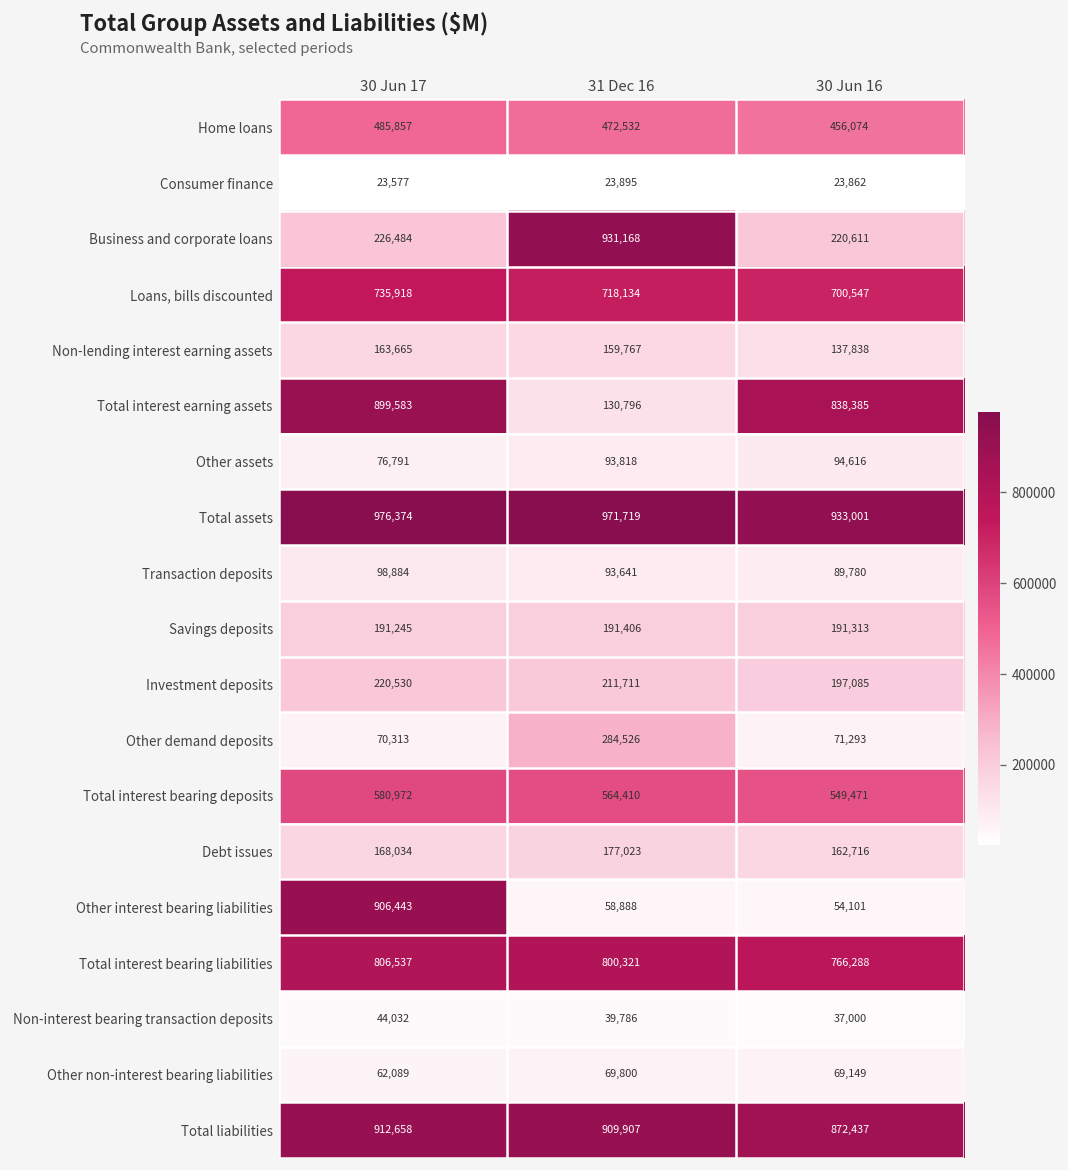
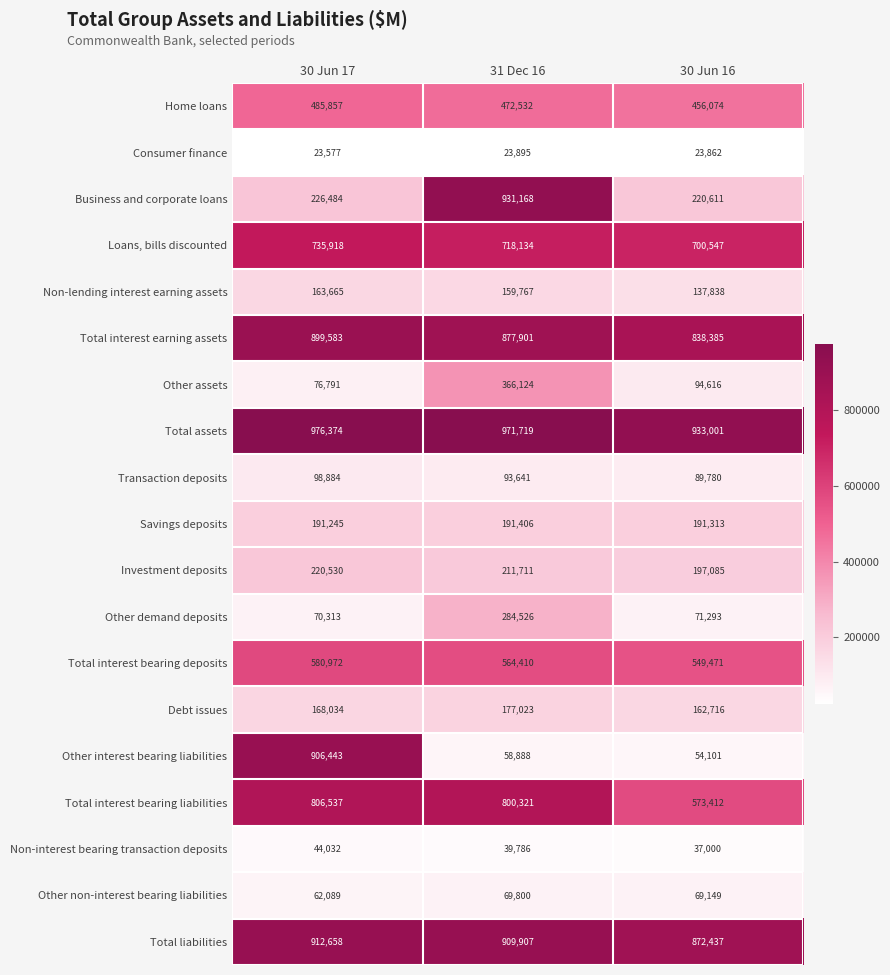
Total interest earning assets, 31 Dec 16: 130,796 -> 877,901
Other assets, 31 Dec 16: 93,818 -> 366,124
Total interest bearing liabilities, 30 Jun 16: 766,288 -> 573,412
